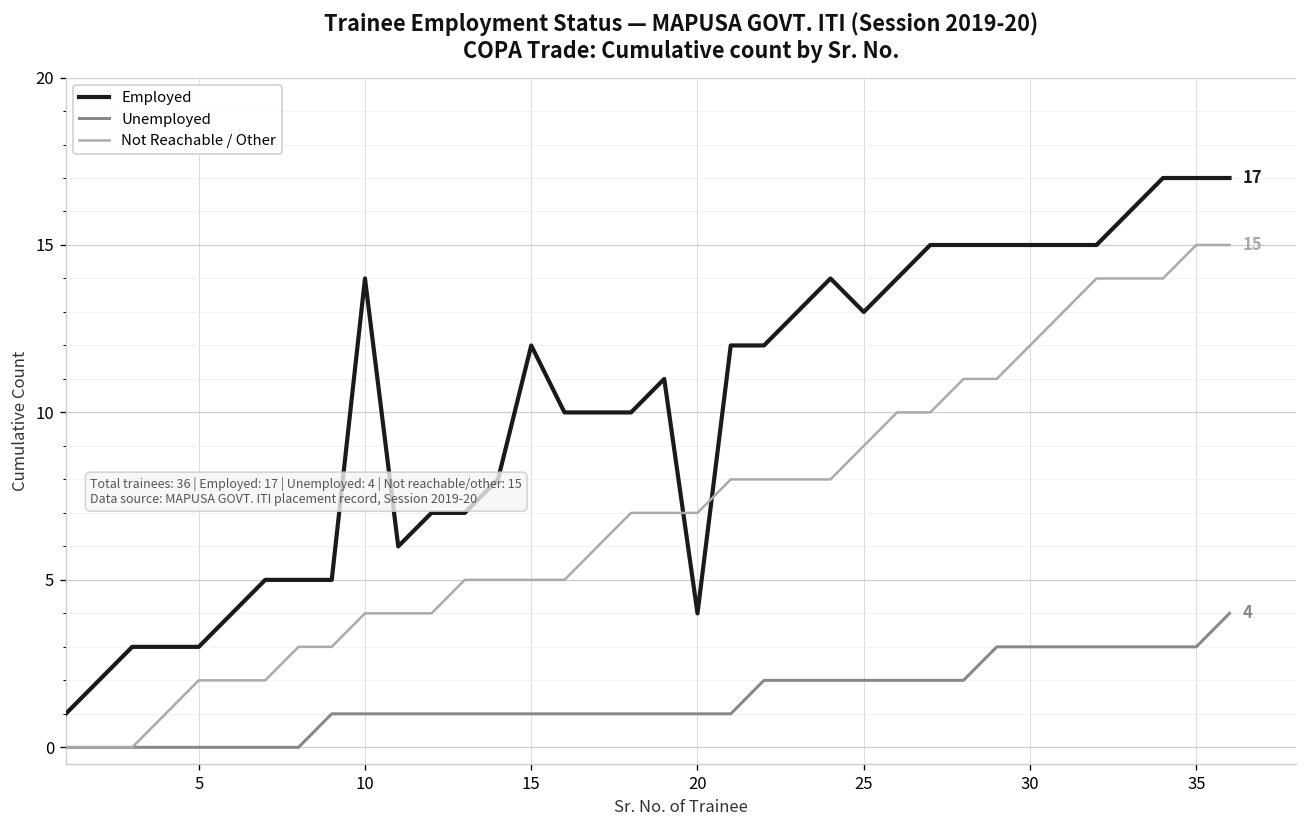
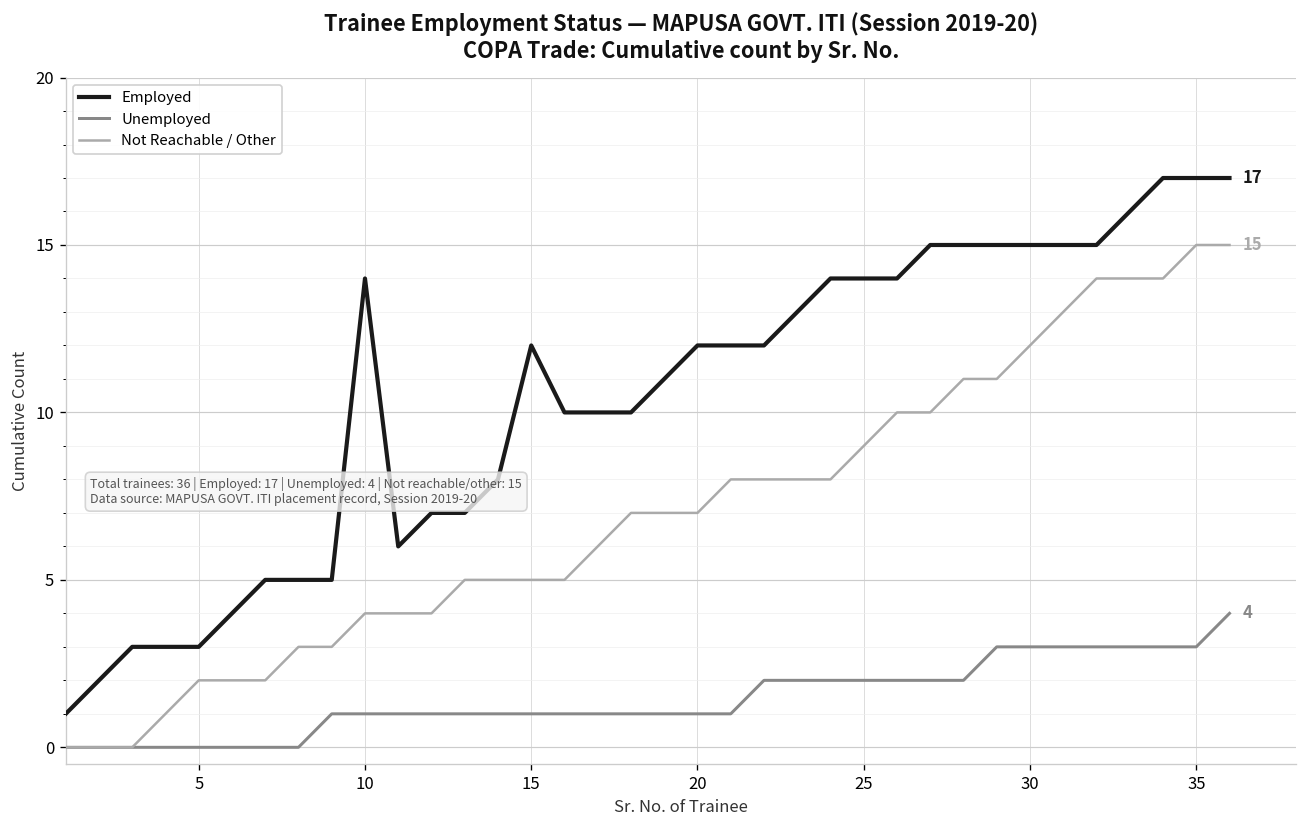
Employed, 20: 4 -> 12
Employed, 25: 13 -> 14
